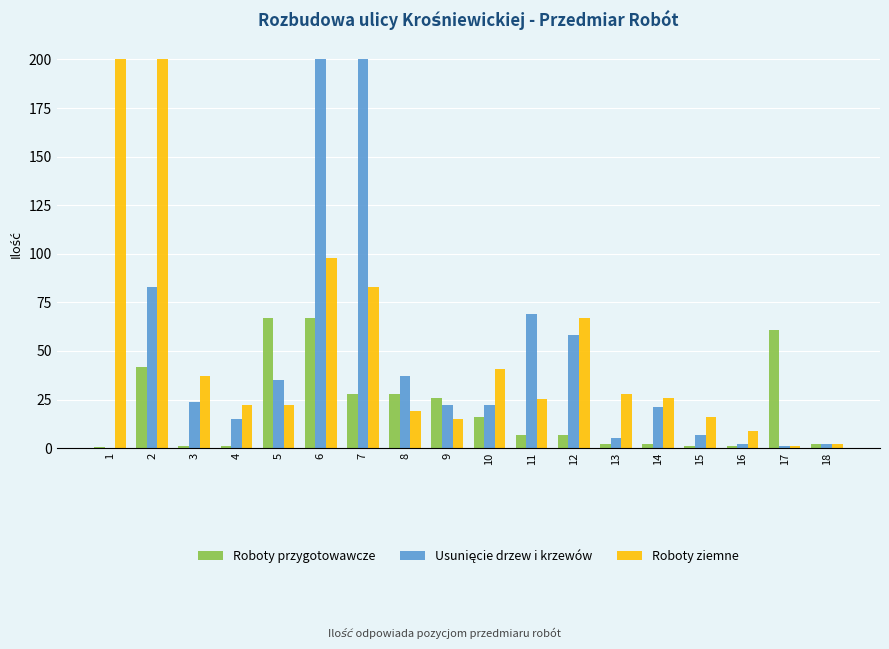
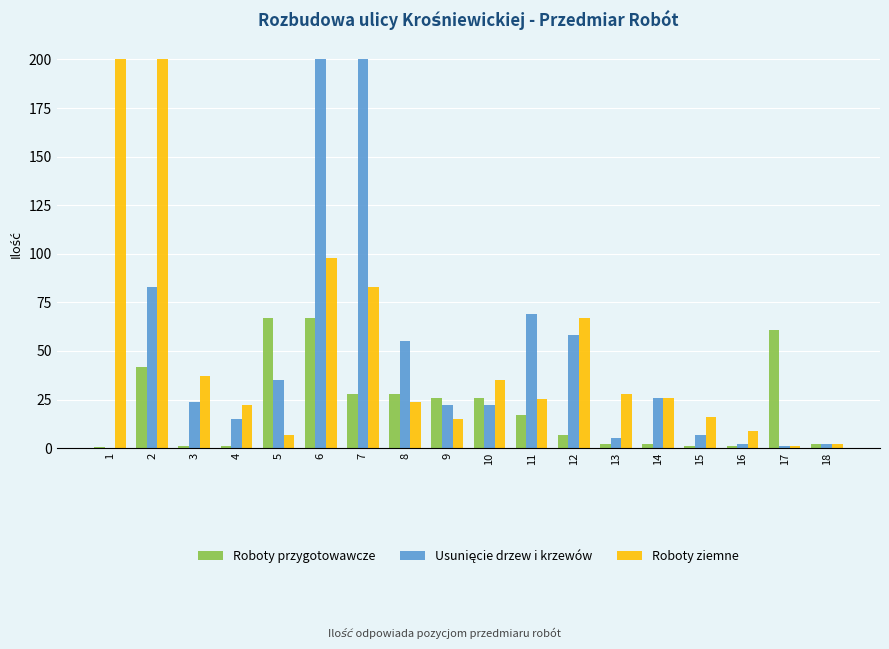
Roboty ziemne, 5: 22 -> 7
Usunięcie drzew i krzewów, 8: 37 -> 55
Roboty ziemne, 8: 19 -> 24
Roboty przygotowawcze, 10: 16 -> 26
Roboty ziemne, 10: 41 -> 35
Roboty przygotowawcze, 11: 7 -> 17
Usunięcie drzew i krzewów, 14: 21 -> 26
